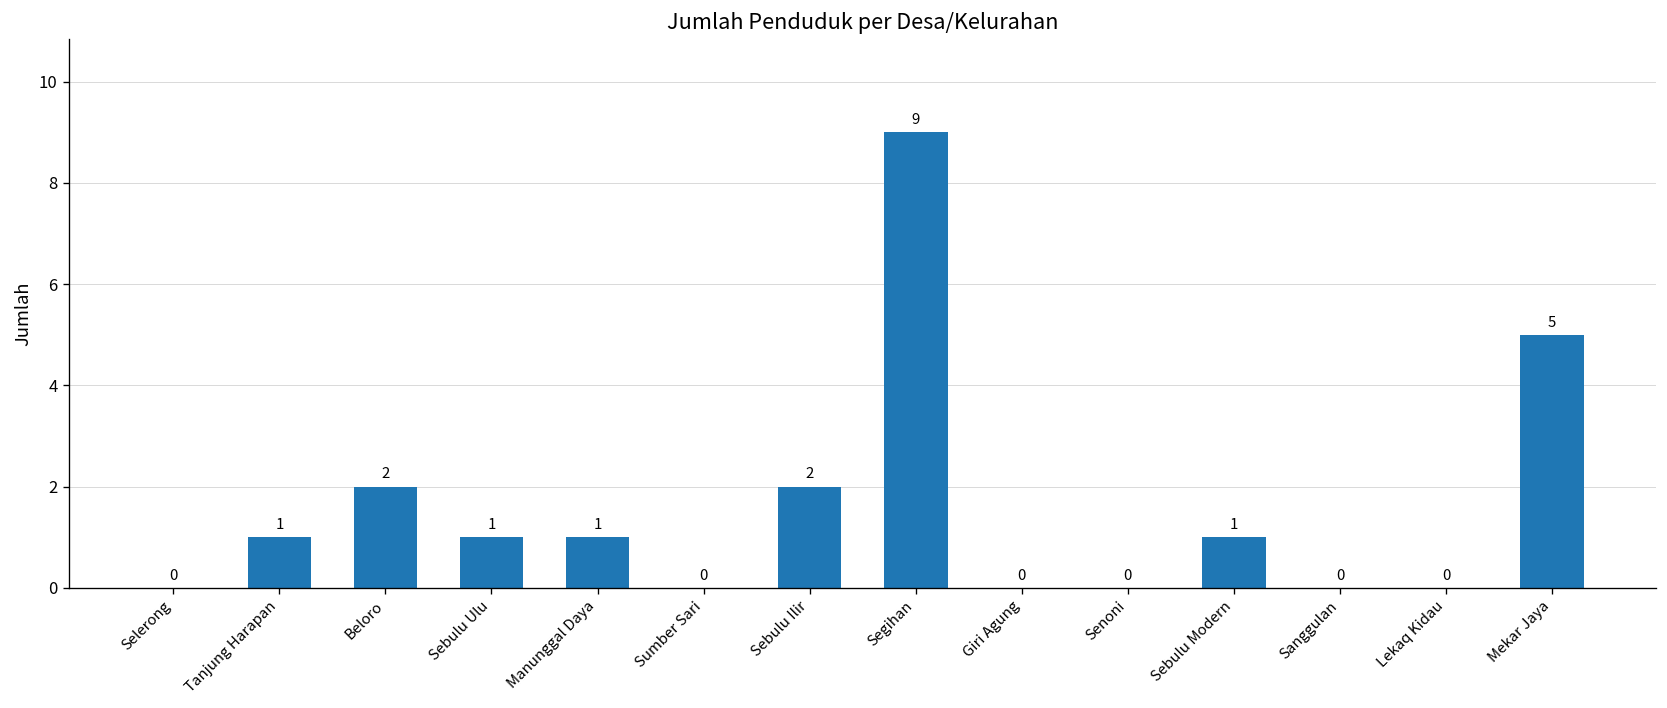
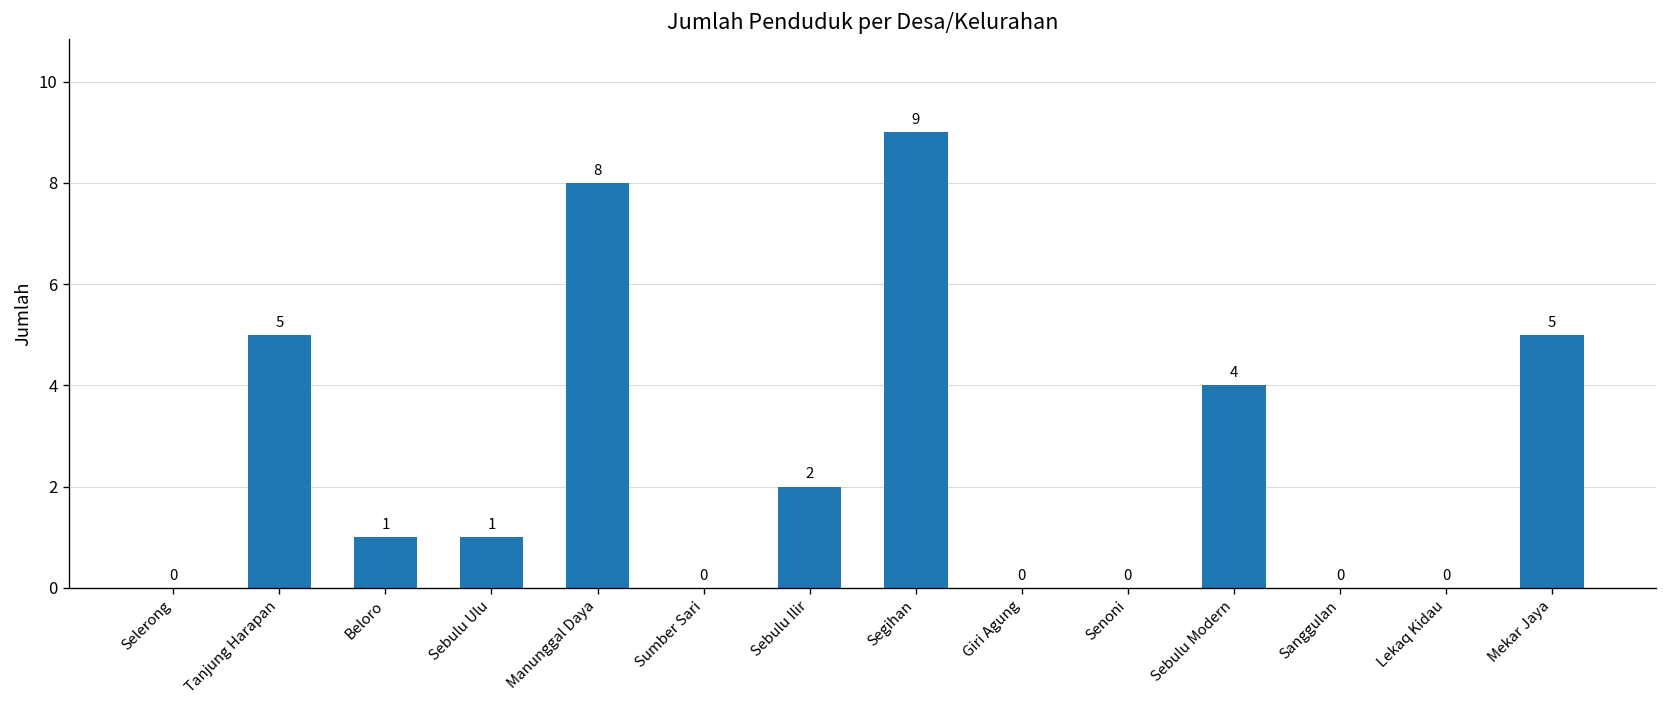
Tanjung Harapan: 1 -> 5
Beloro: 2 -> 1
Manunggal Daya: 1 -> 8
Sebulu Modern: 1 -> 4
